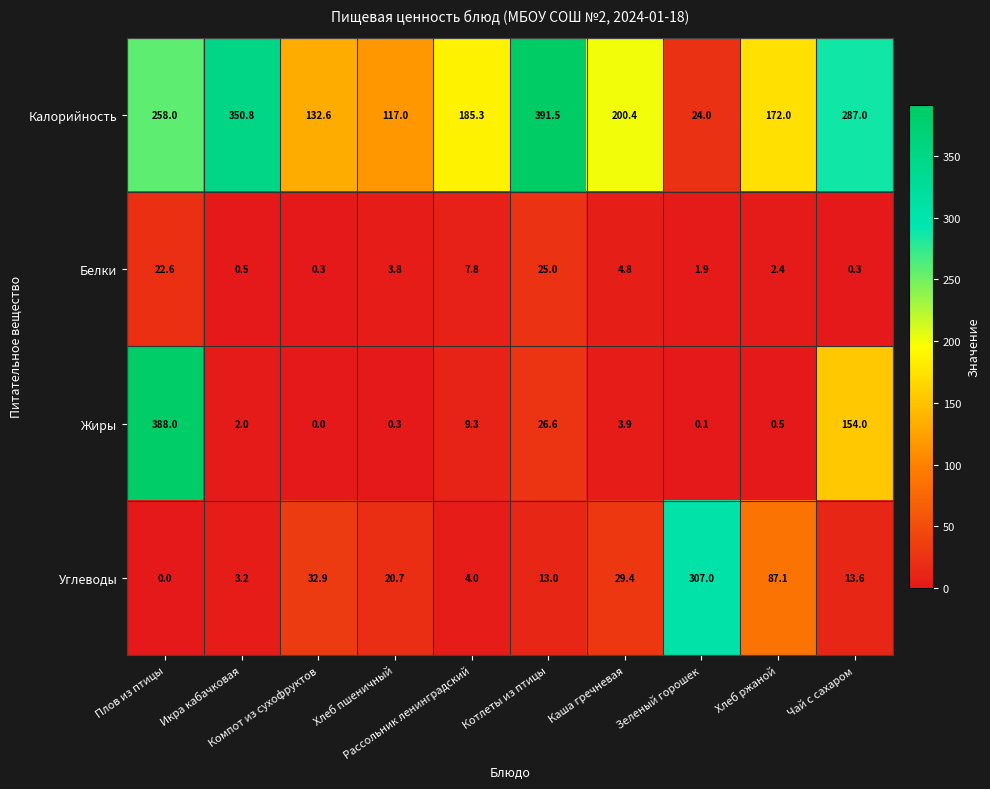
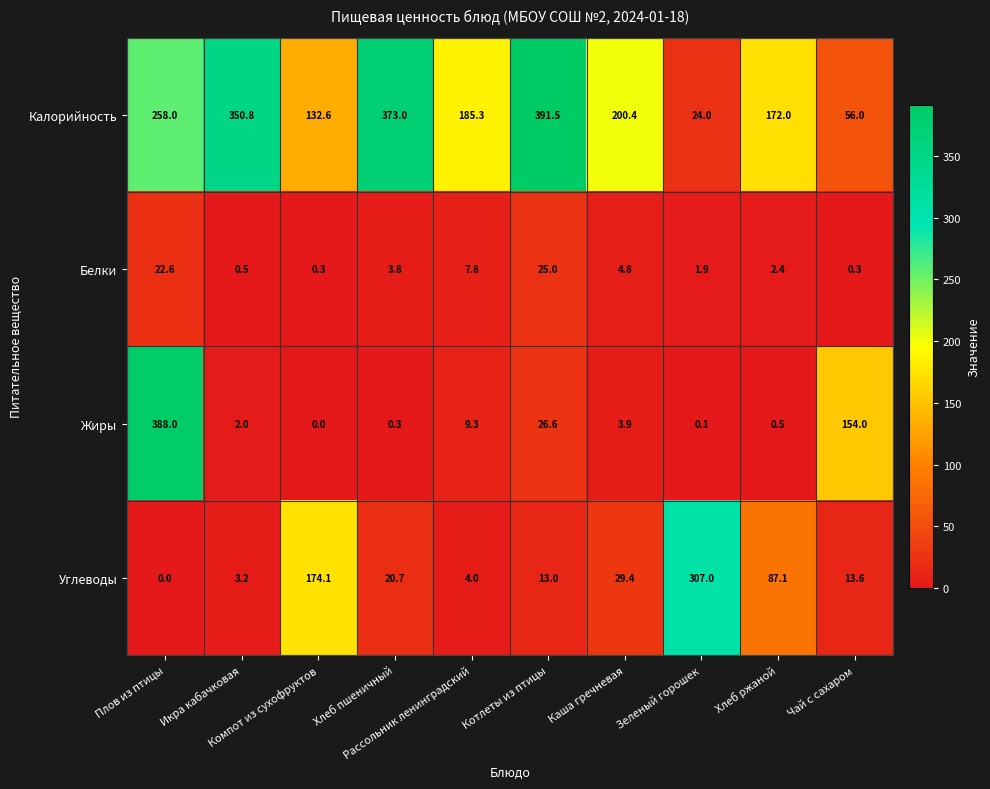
Калорийность, Хлеб пшеничный: 117.0 -> 373.0
Калорийность, Чай с сахаром: 287.0 -> 56.0
Углеводы, Компот из сухофруктов: 32.9 -> 174.1
